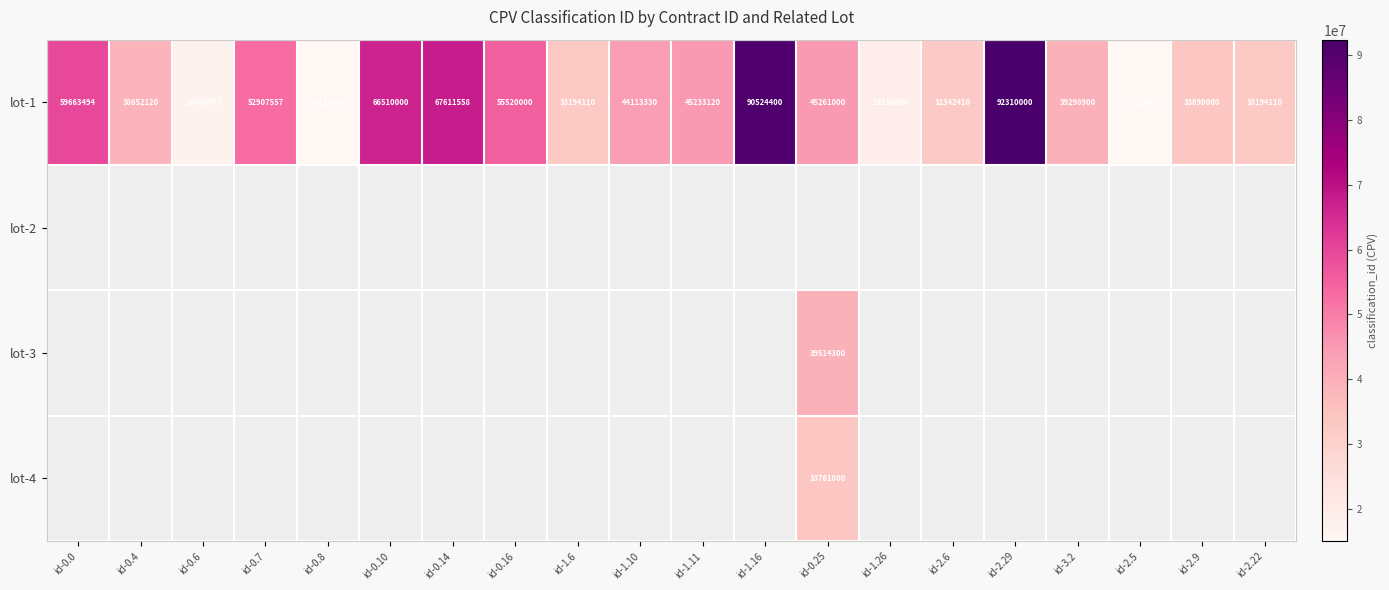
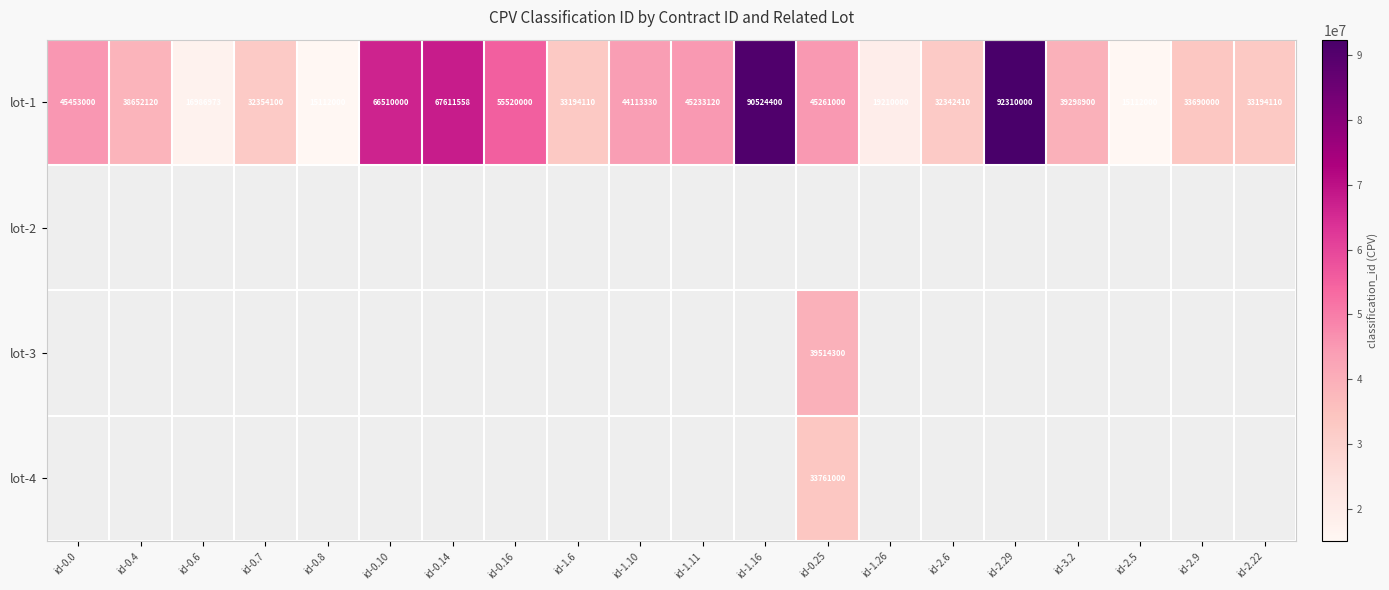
lot-1, id-0.0: 59663494 -> 45453000
lot-1, id-0.7: 52907557 -> 32354100
